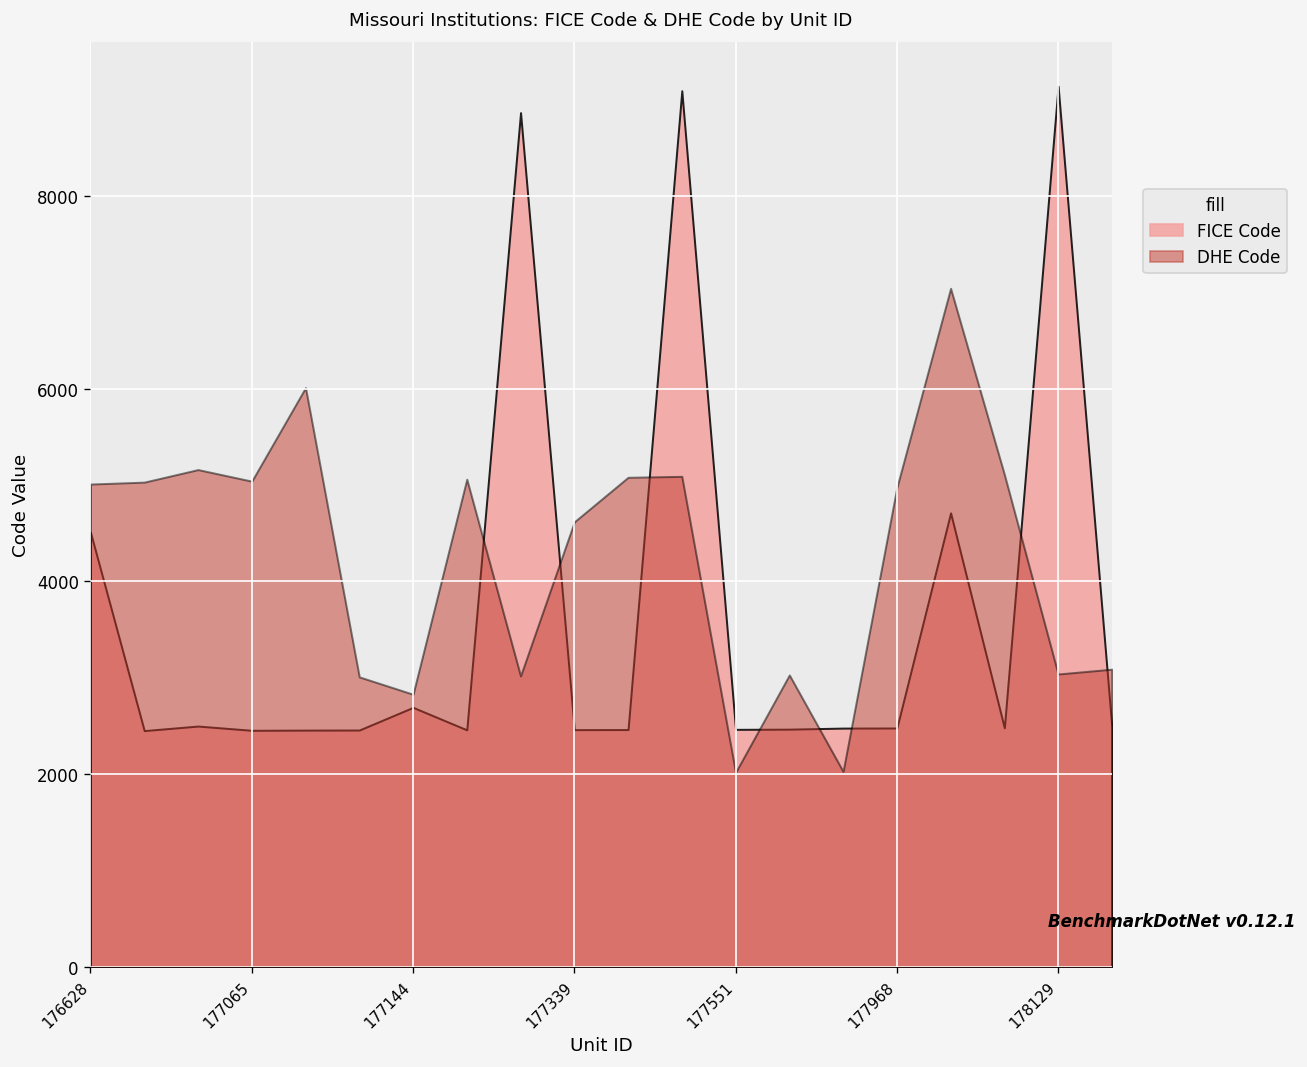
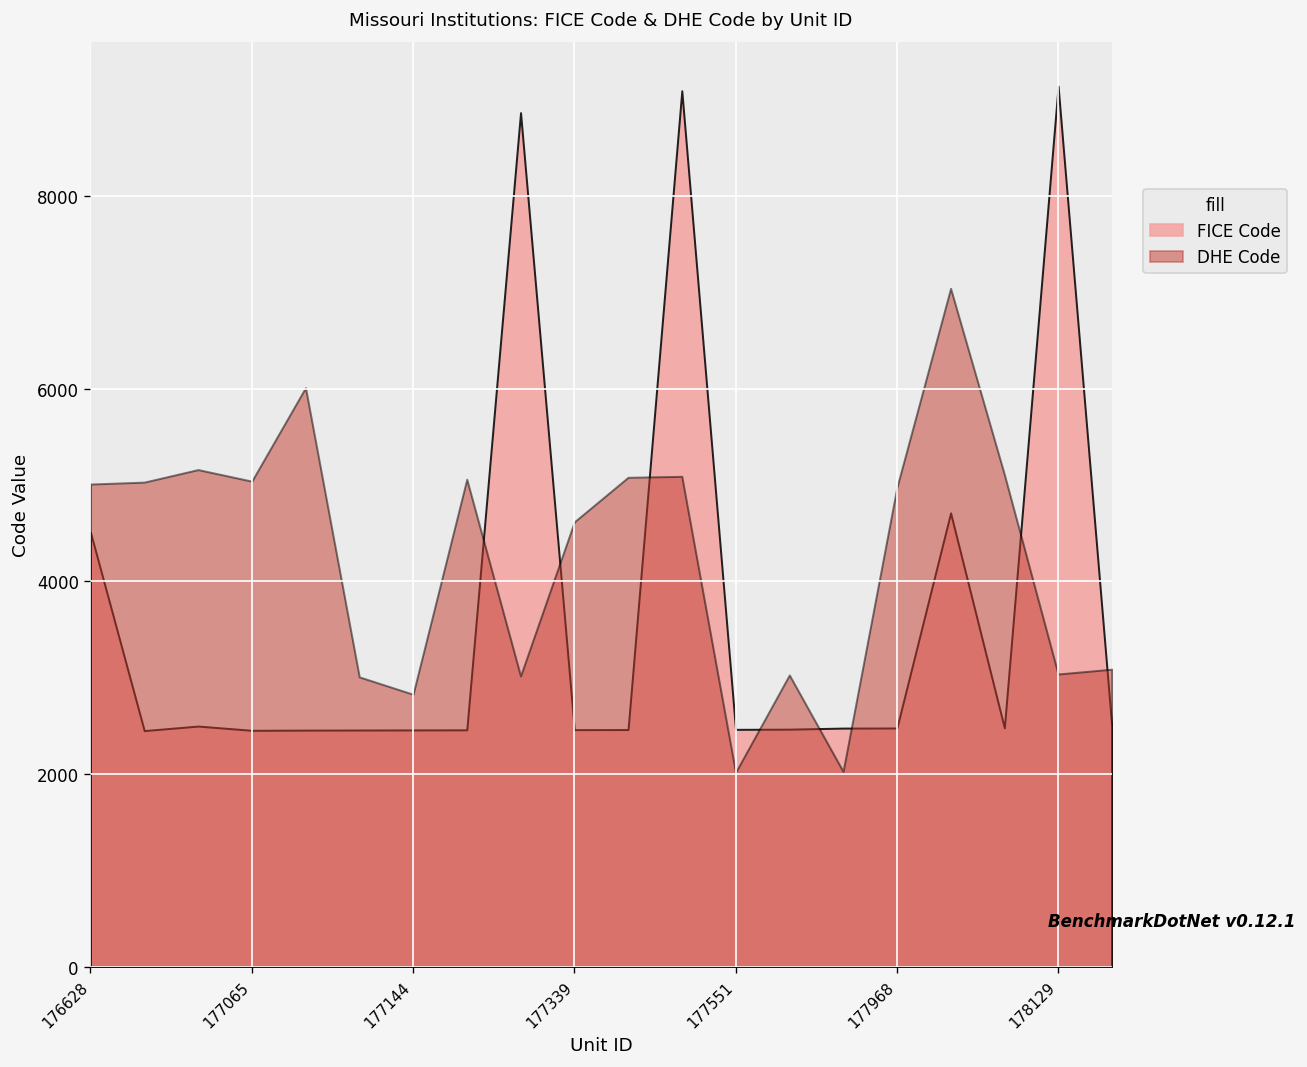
FICE Code, 177144: 2700 -> 2500
